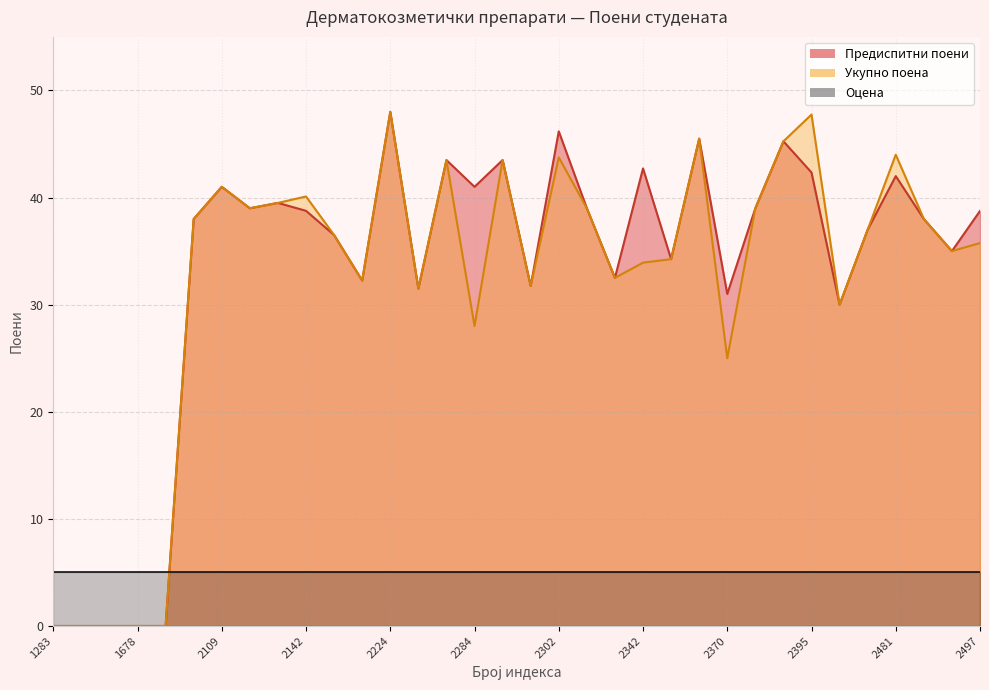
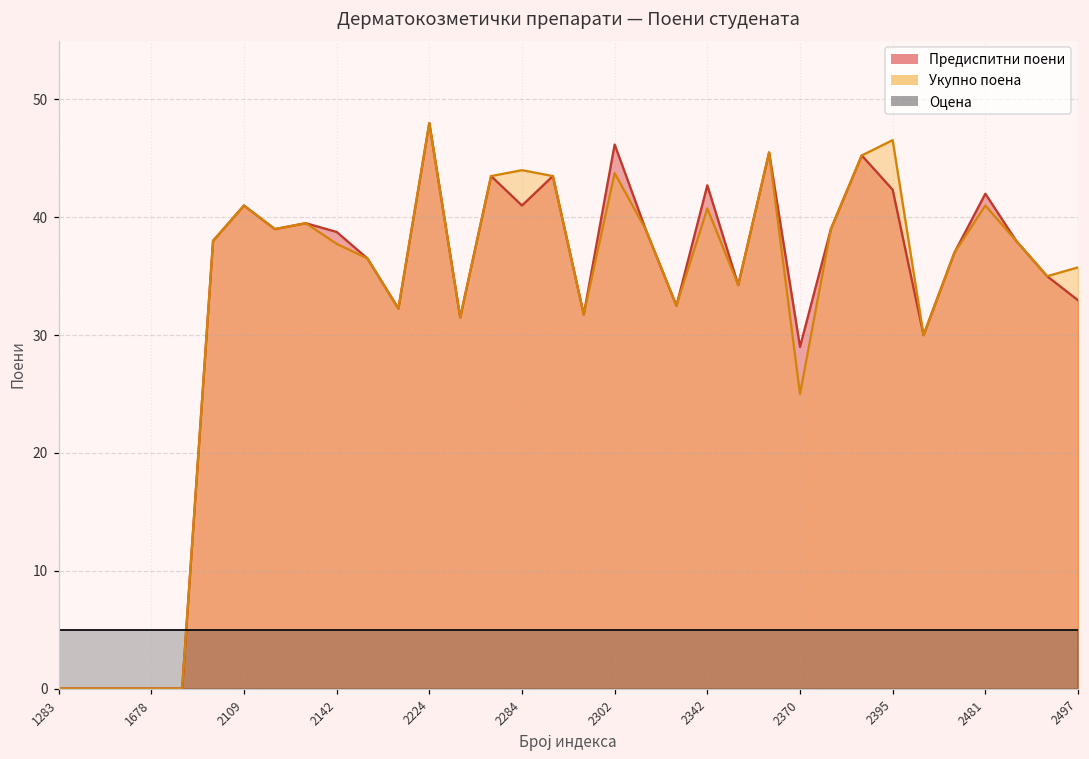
Укупно поена, 2142: 40.1 -> 37.8
Укупно поена, 2284: 28 -> 44
Укупно поена, 2342: 33.9 -> 40.8
Предиспитни поени, 2370: 31 -> 29
Укупно поена, 2395: 47.8 -> 46.6
Укупно поена, 2481: 44 -> 41
Предиспитни поени, 2497: 38.8 -> 33.0
